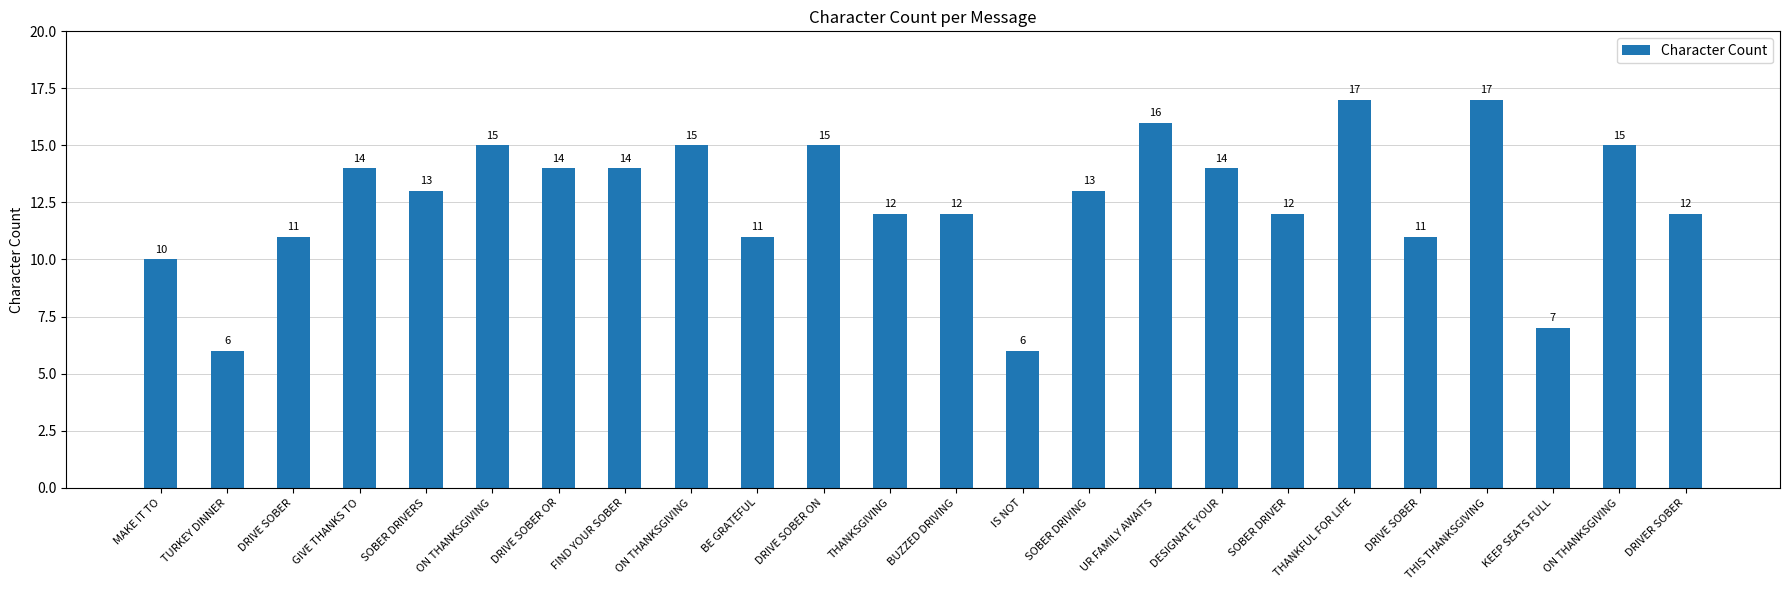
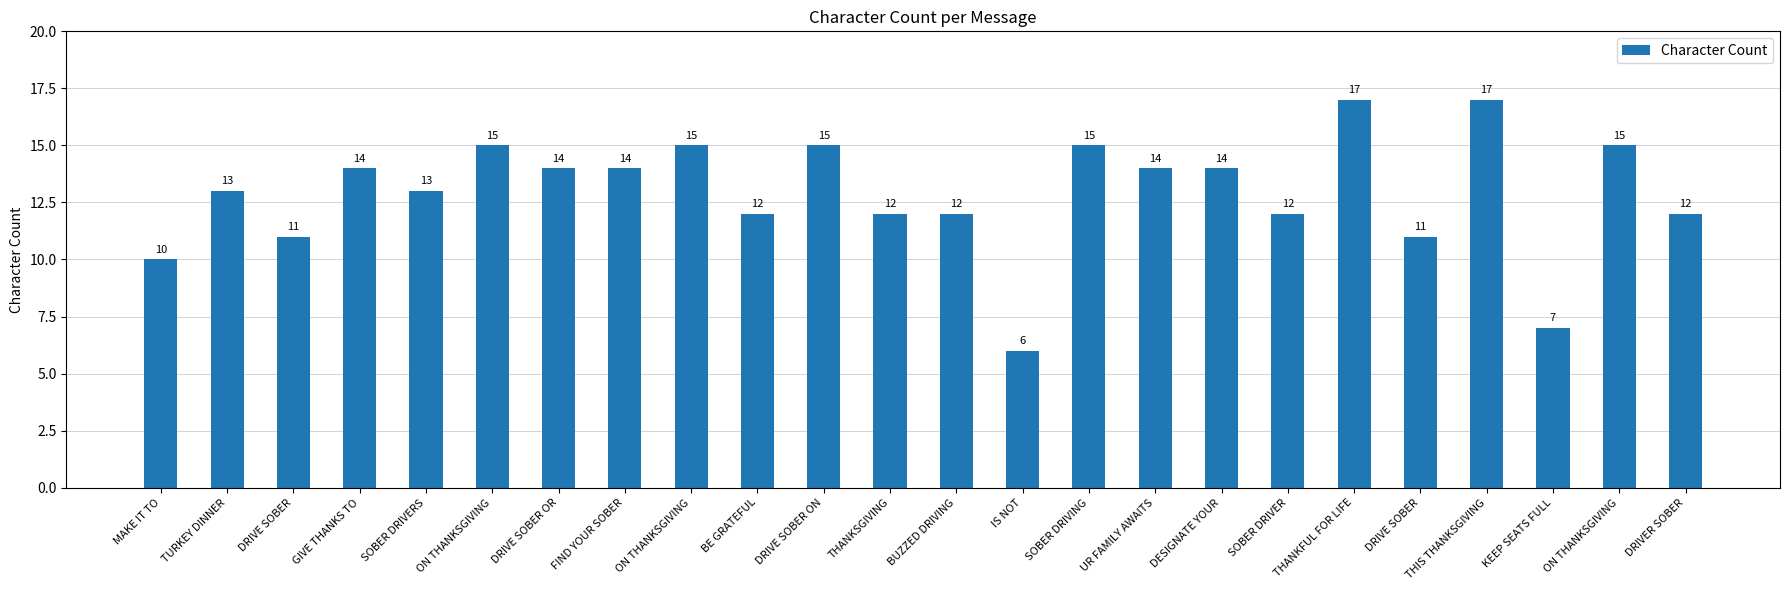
TURKEY DINNER: 6 -> 13
BE GRATEFUL: 11 -> 12
SOBER DRIVING: 13 -> 15
UR FAMILY AWAITS: 16 -> 14
